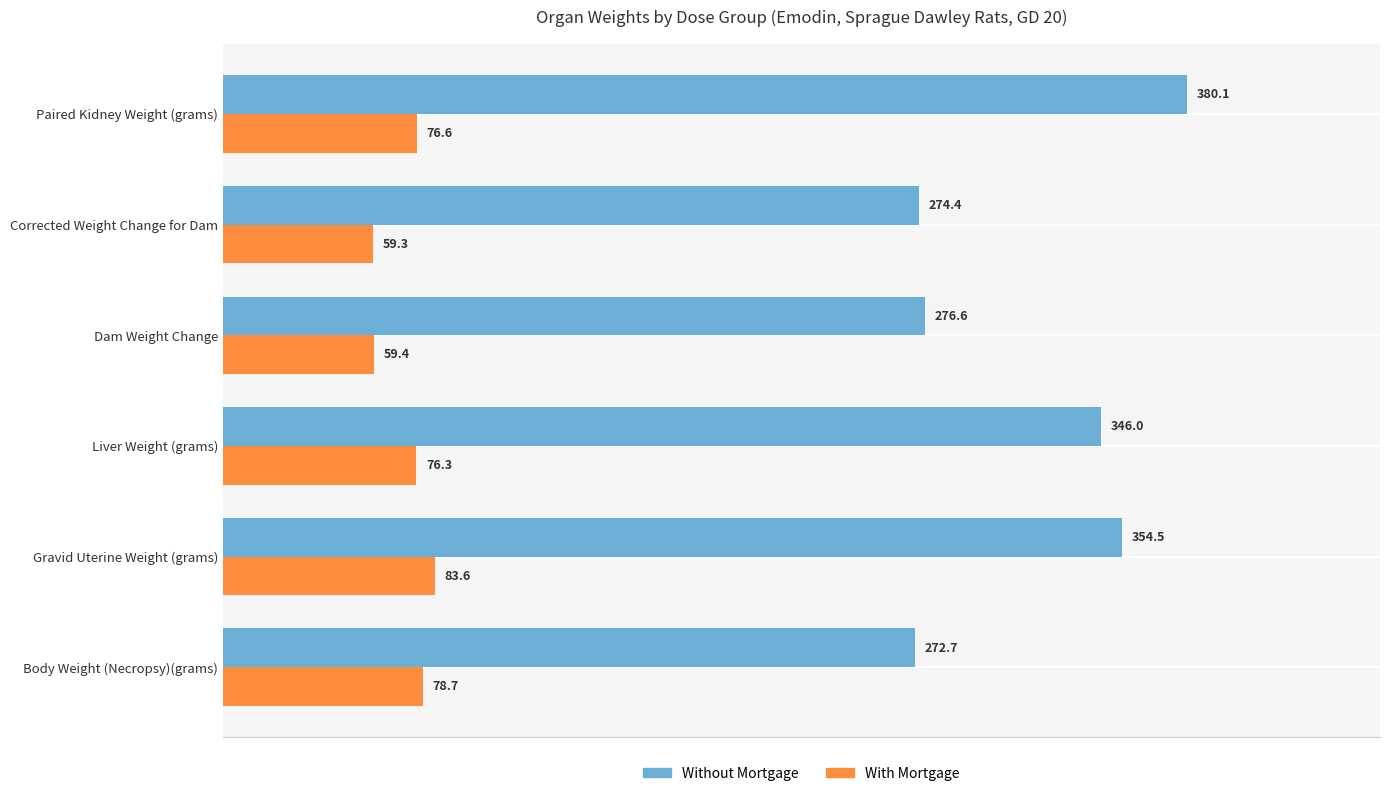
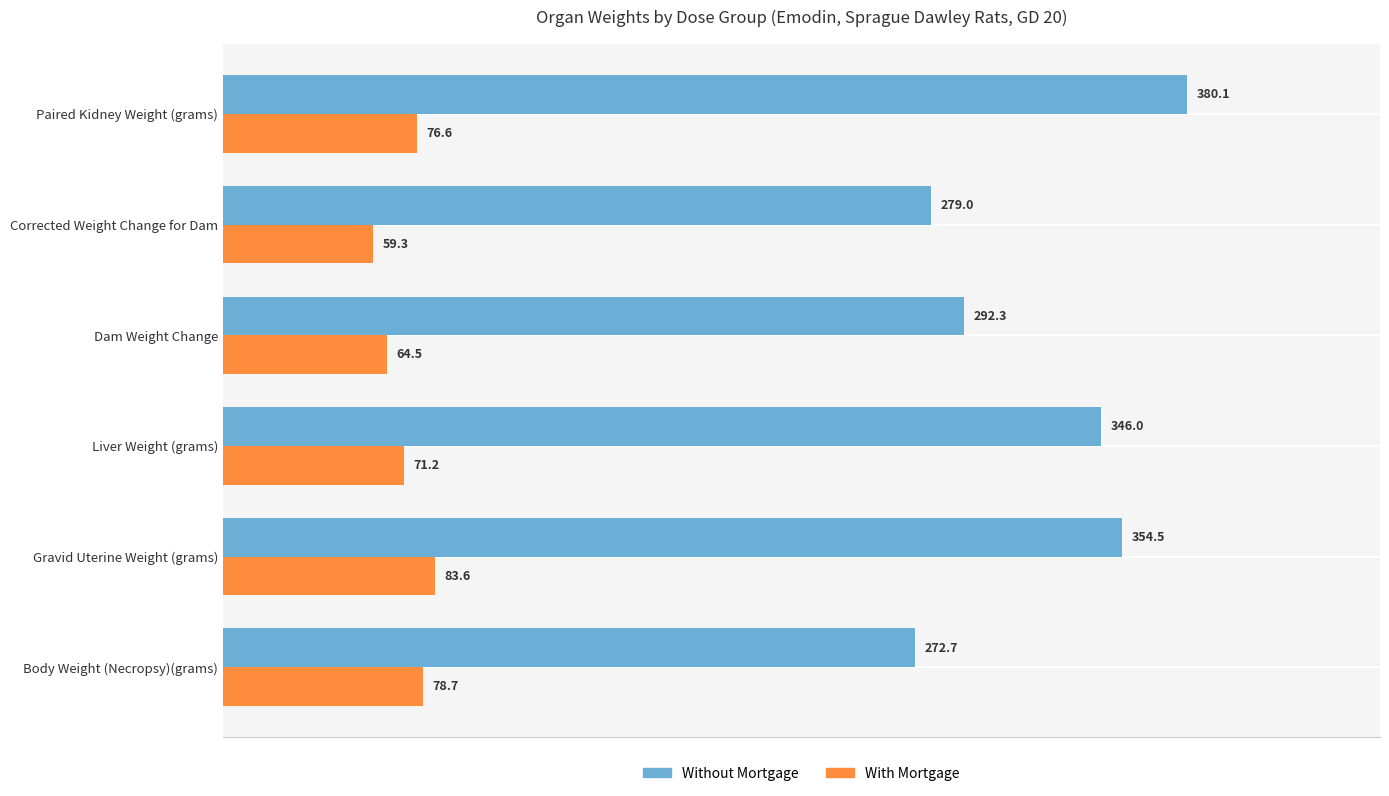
Without Mortgage, Corrected Weight Change for Dam: 274.4 -> 279.0
Without Mortgage, Dam Weight Change: 276.6 -> 292.3
With Mortgage, Dam Weight Change: 59.4 -> 64.5
With Mortgage, Liver Weight (grams): 76.3 -> 71.2
